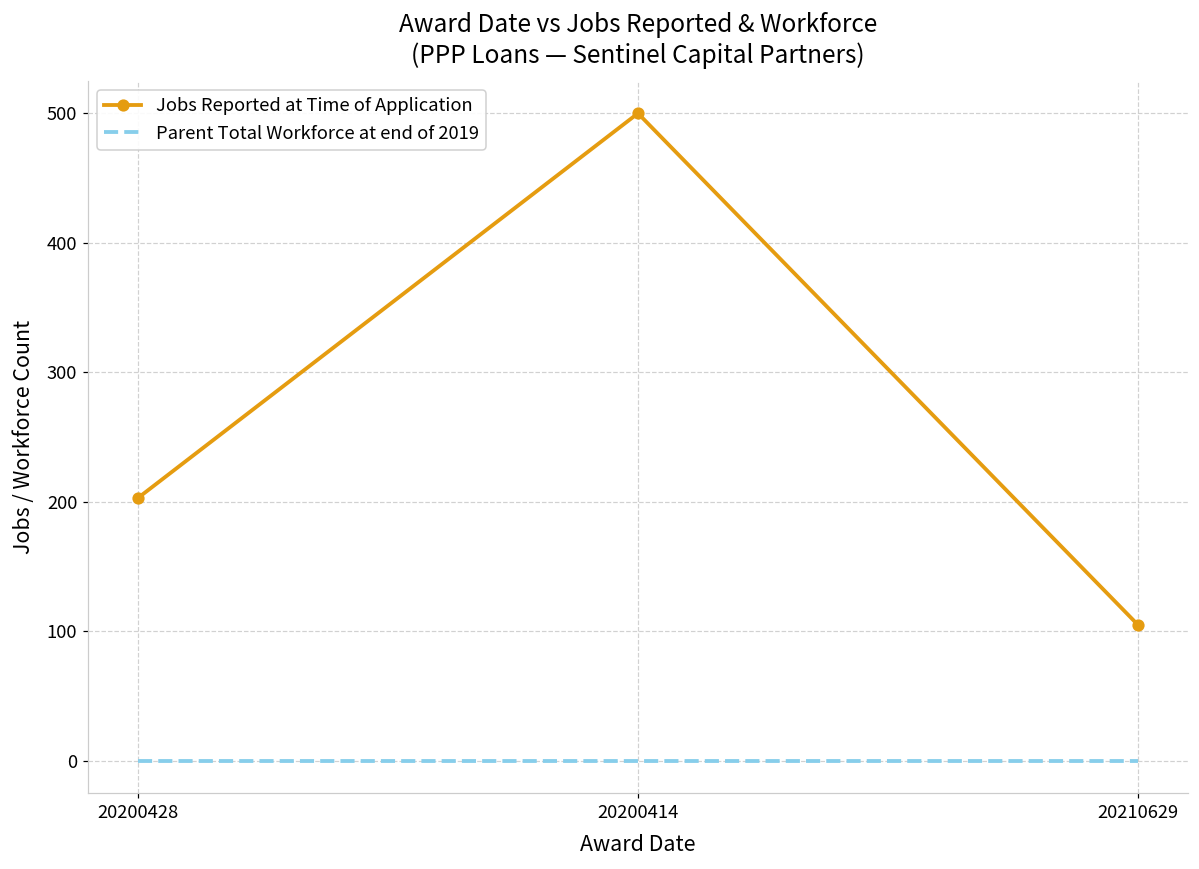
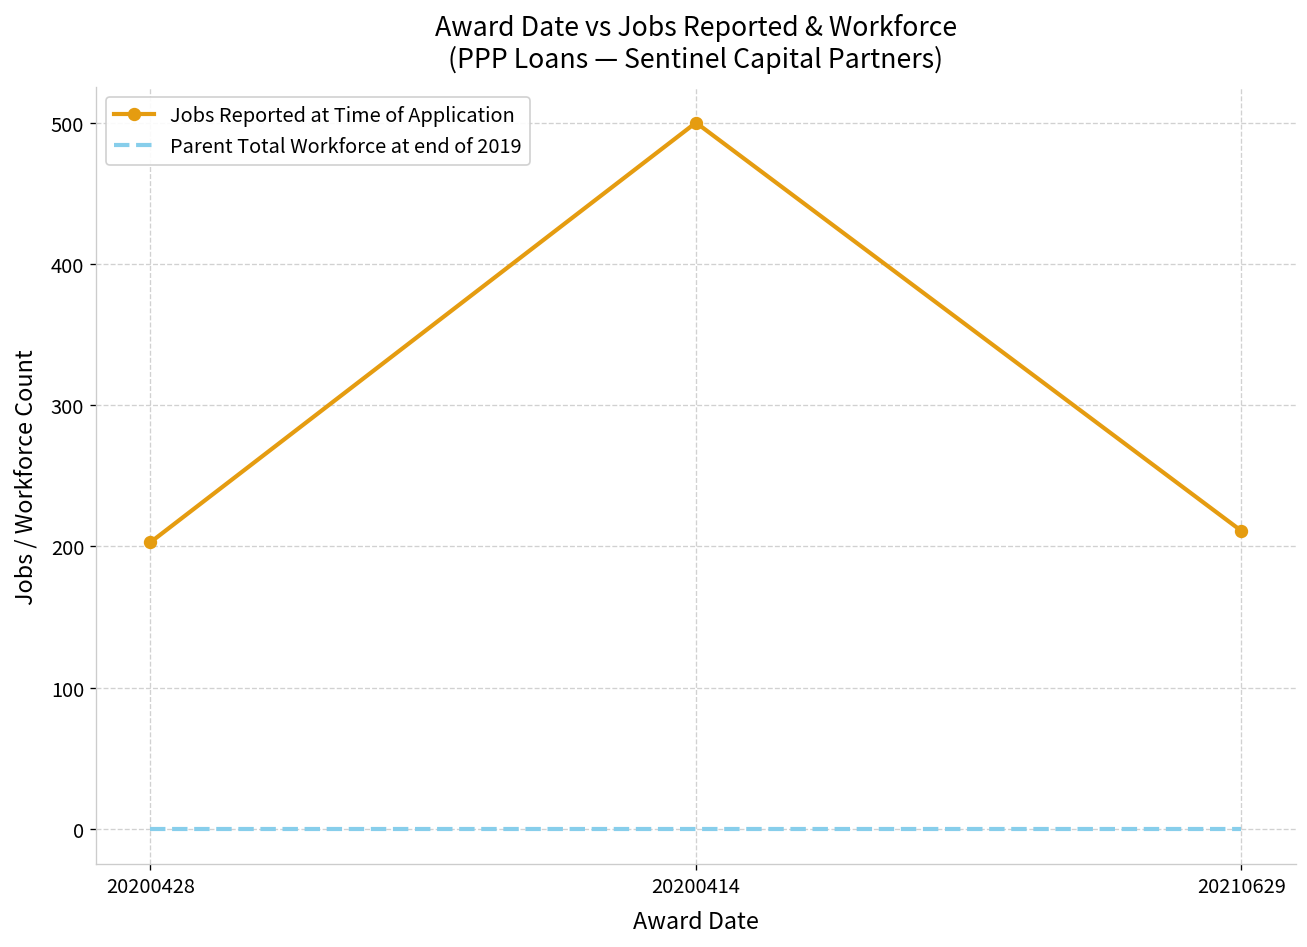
Jobs Reported at Time of Application, 20210629: 105 -> 211
